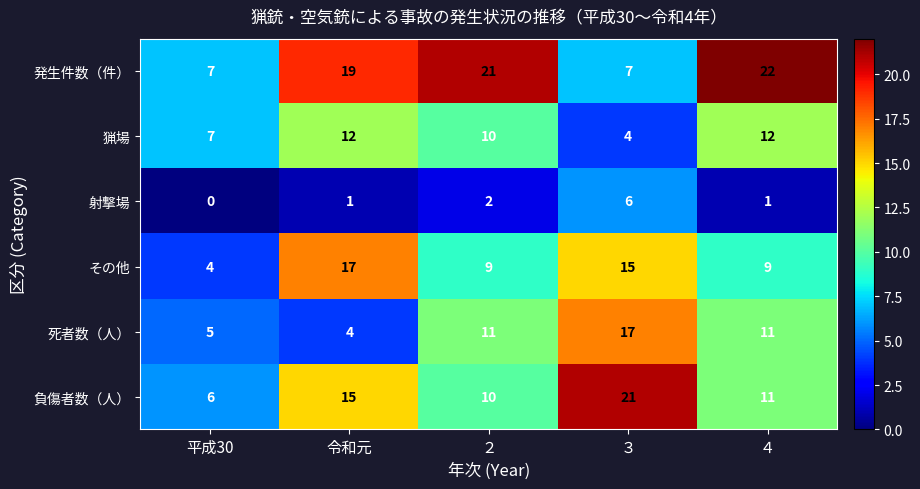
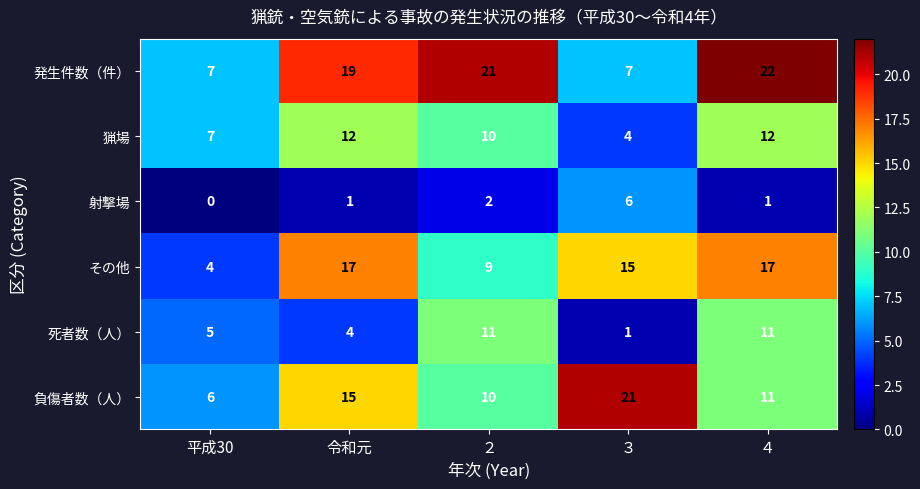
その他, ４: 9 -> 17
死者数（人）, ３: 17 -> 1
